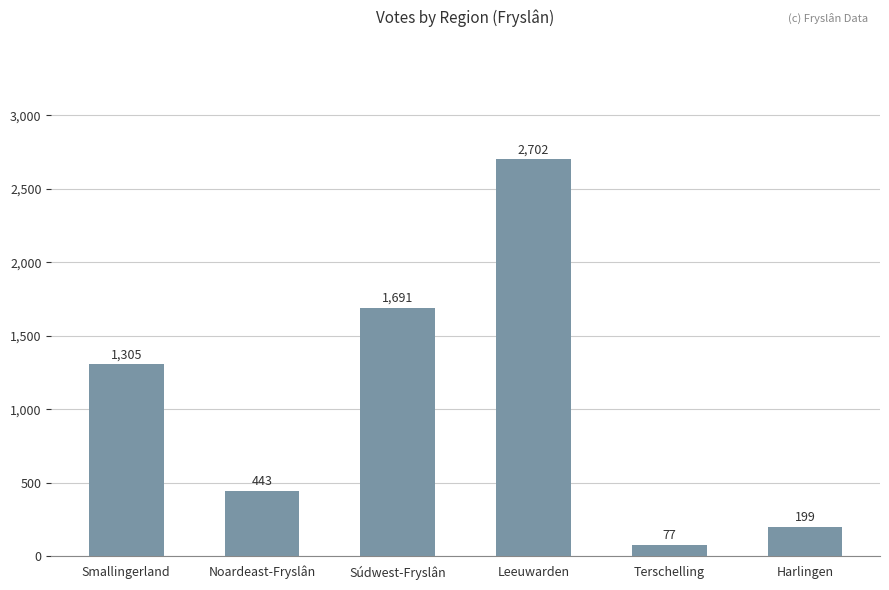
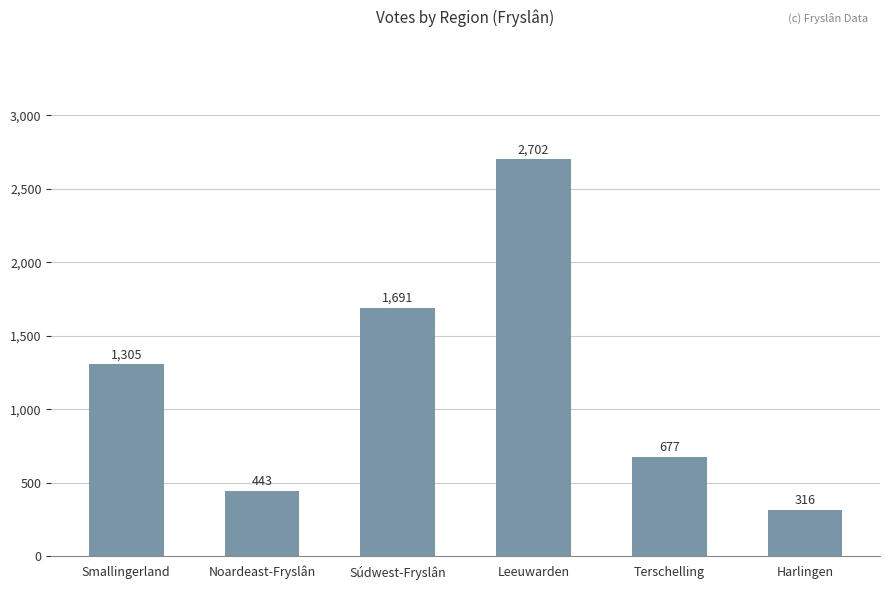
Terschelling: 77 -> 677
Harlingen: 199 -> 316
